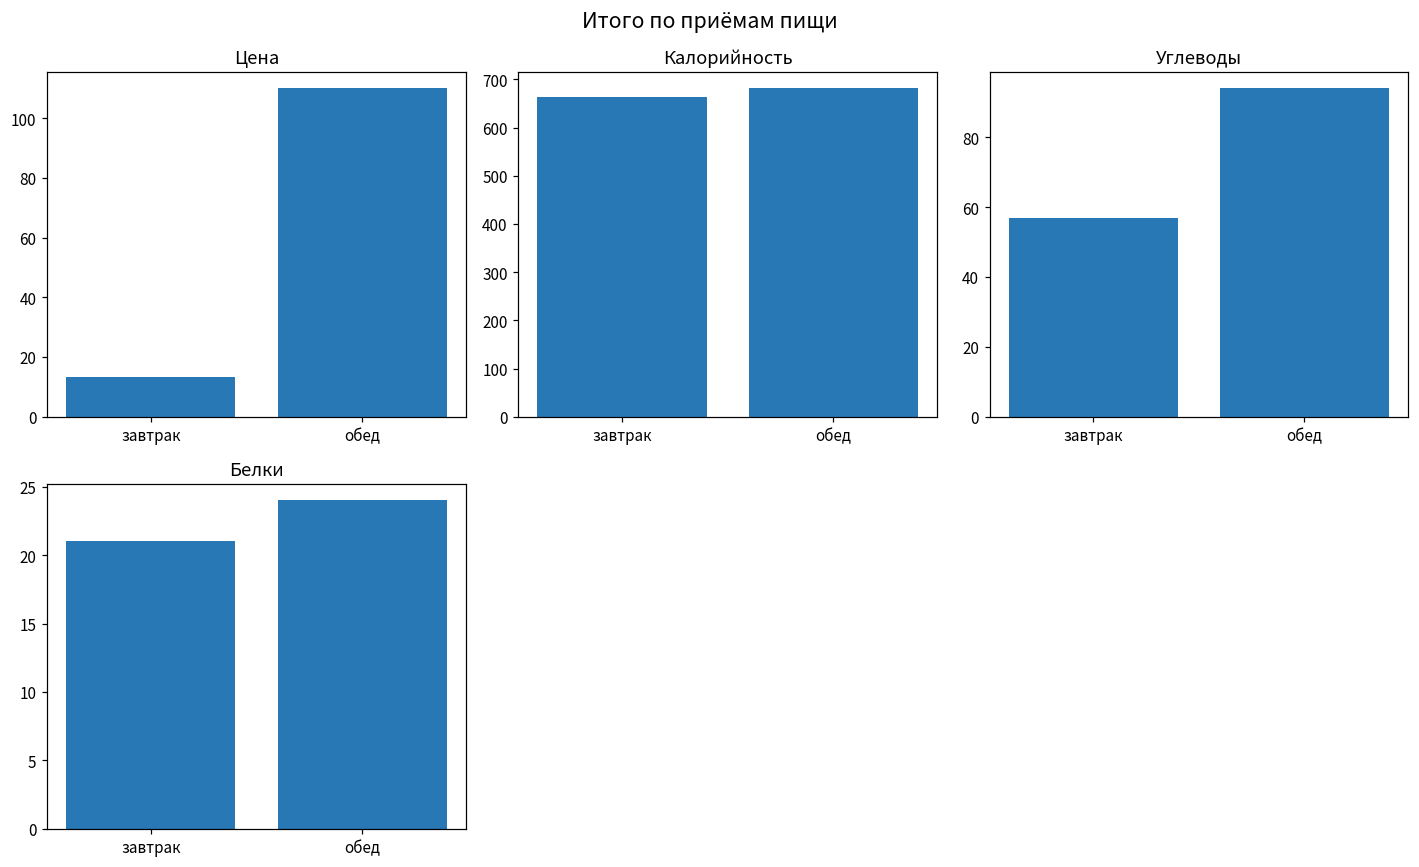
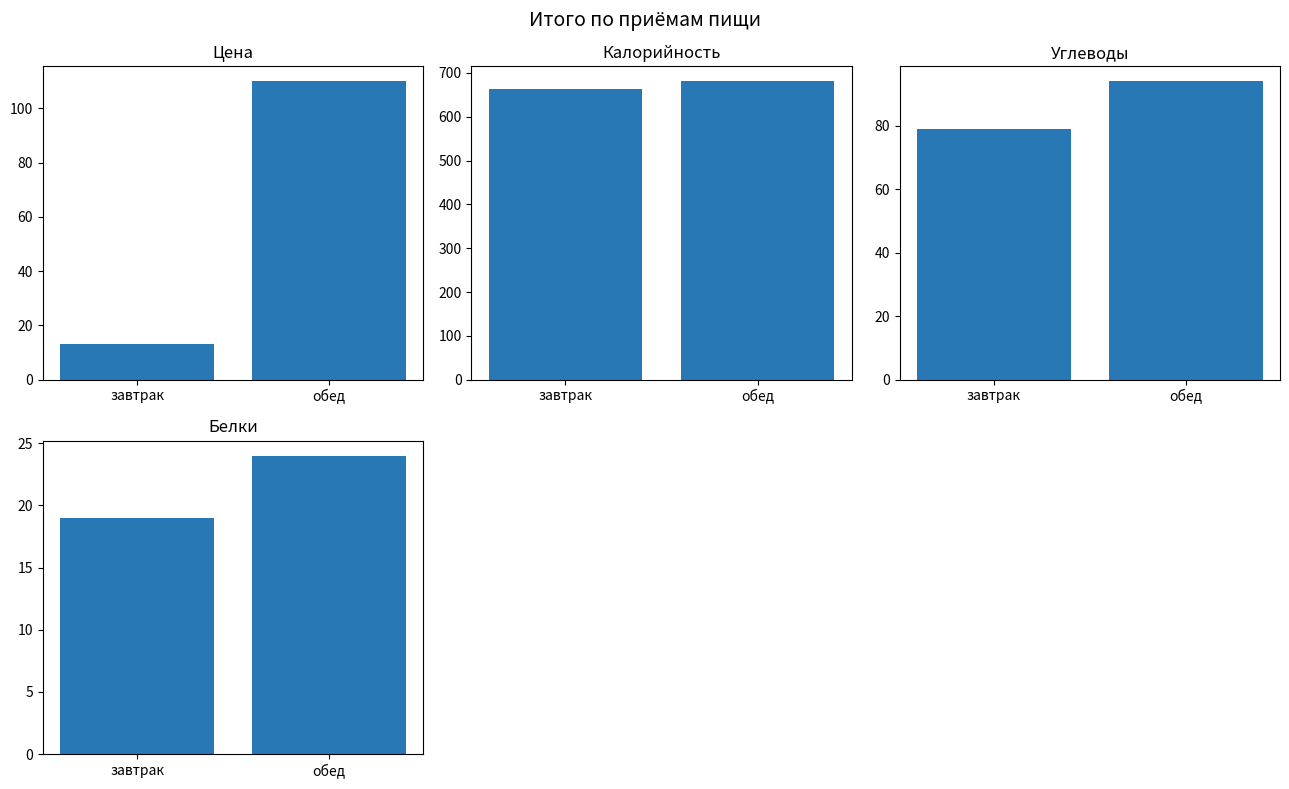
Углеводы, завтрак: 57 -> 79
Белки, завтрак: 21 -> 19
